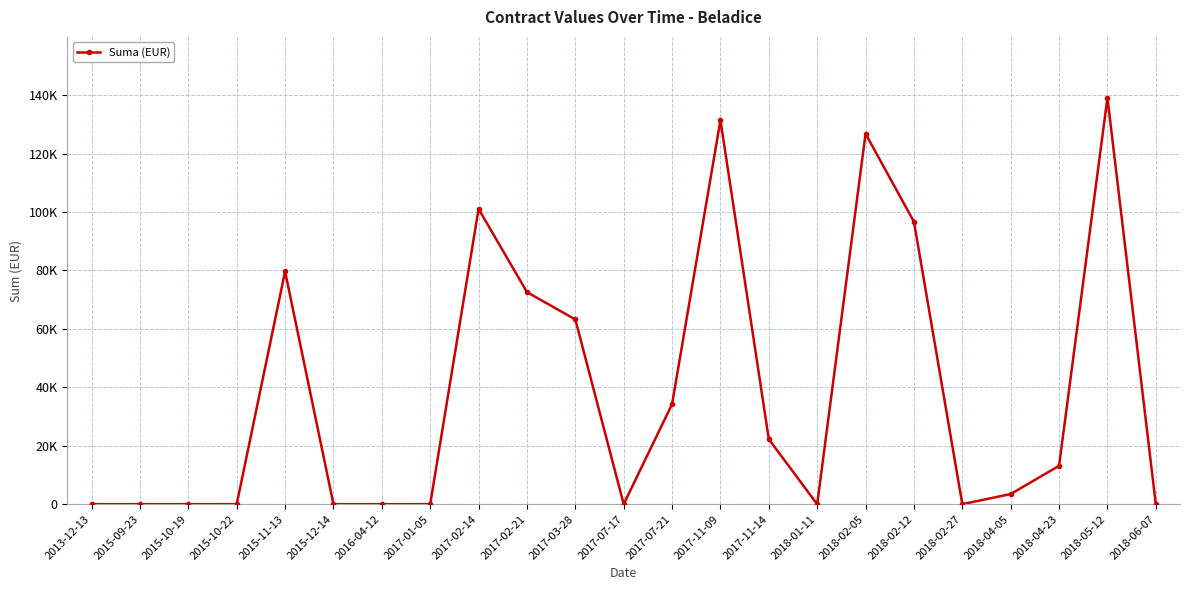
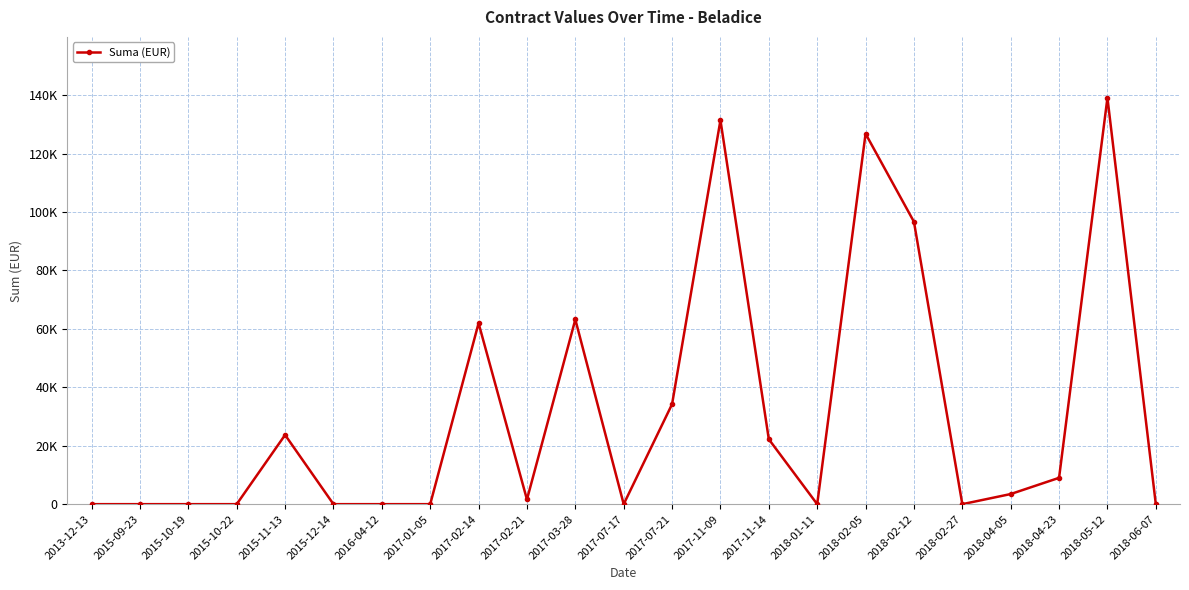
2015-11-13: 80000 -> 24000
2017-02-14: 101000 -> 62000
2017-02-21: 73000 -> 2000
2018-04-23: 13000 -> 9000
